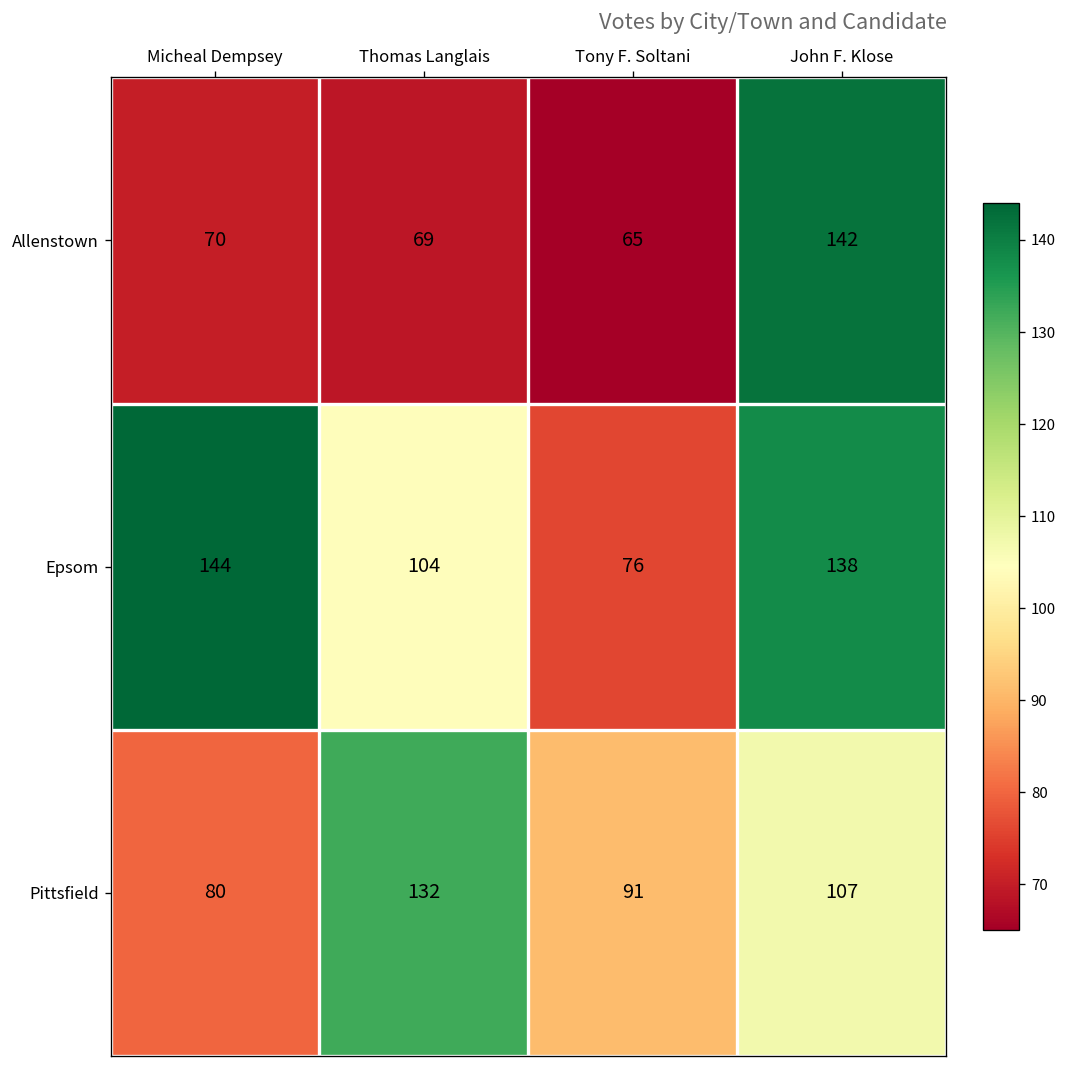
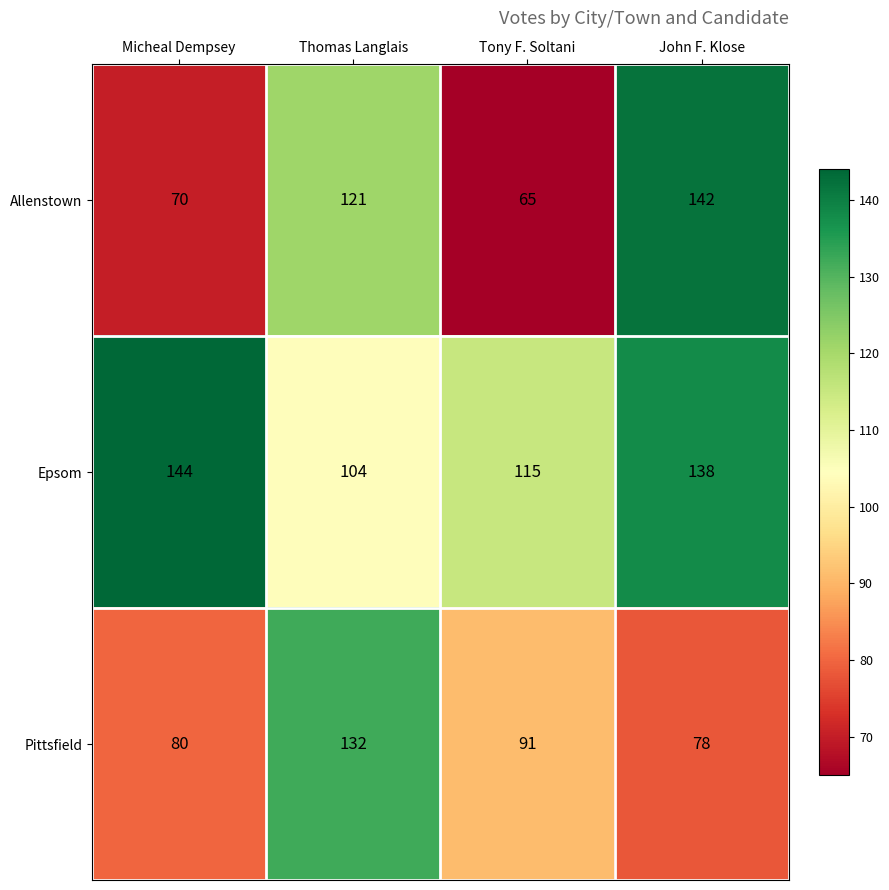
Allenstown, Thomas Langlais: 69 -> 121
Epsom, Tony F. Soltani: 76 -> 115
Pittsfield, John F. Klose: 107 -> 78
